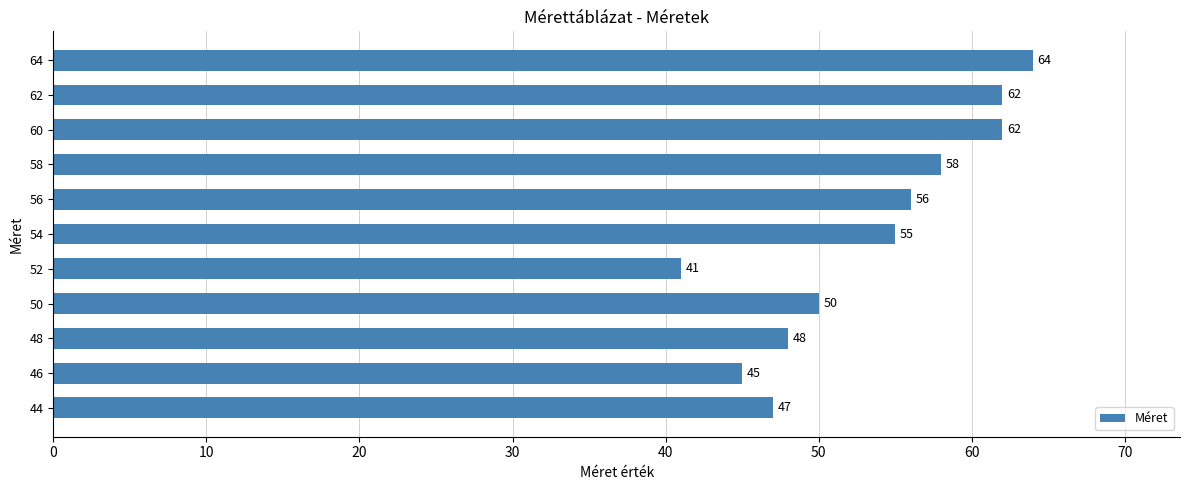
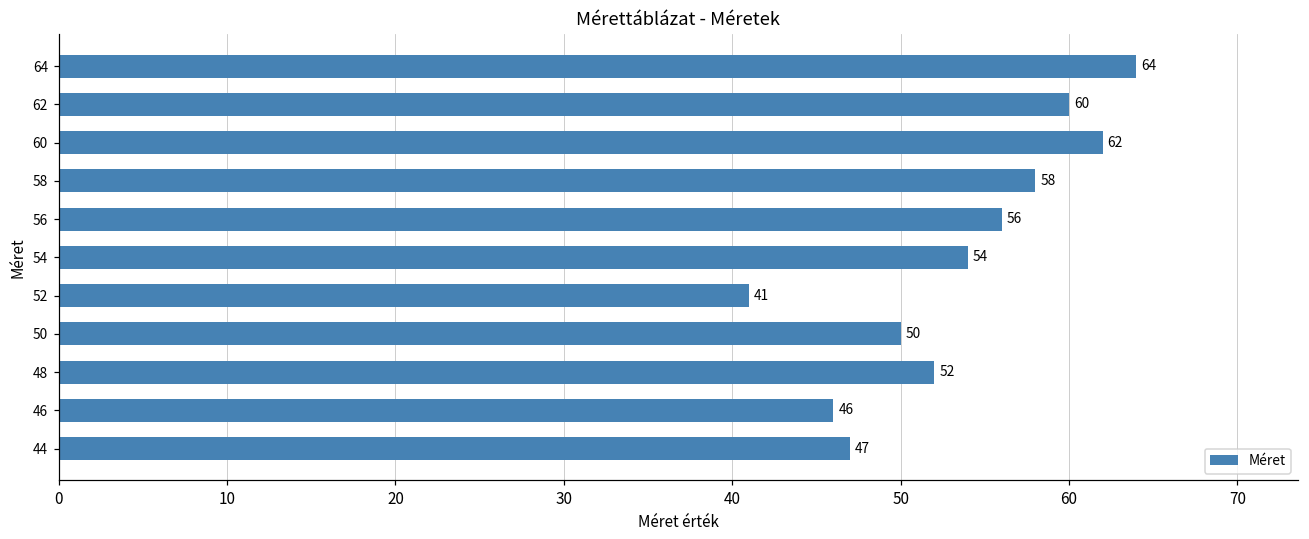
62: 62 -> 60
54: 55 -> 54
48: 48 -> 52
46: 45 -> 46
